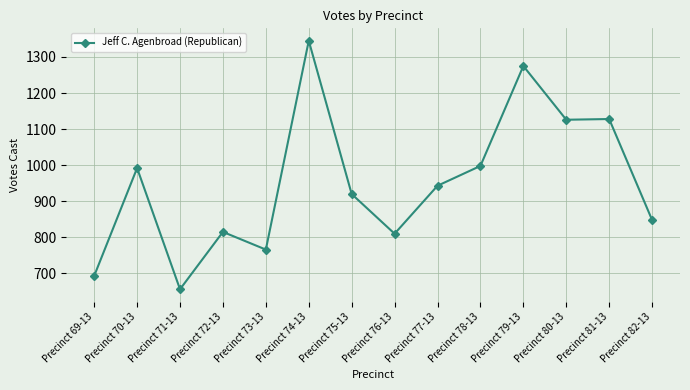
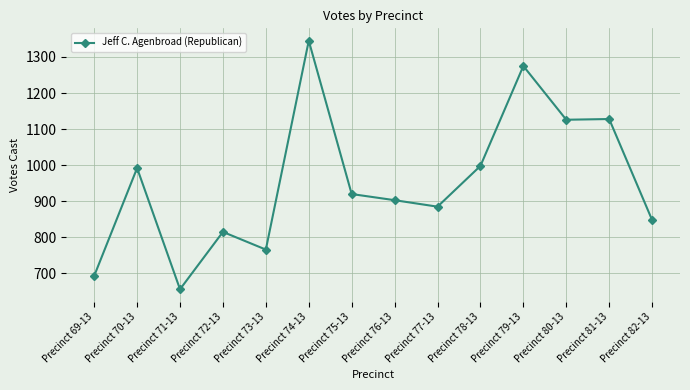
Precinct 76-13: 810 -> 900
Precinct 77-13: 940 -> 890
